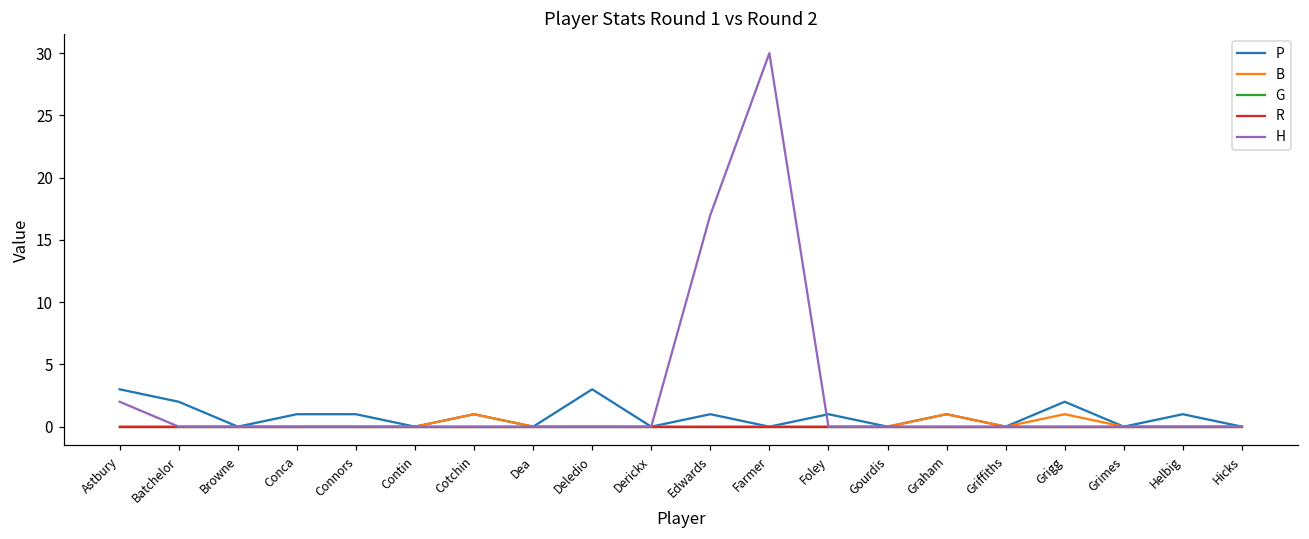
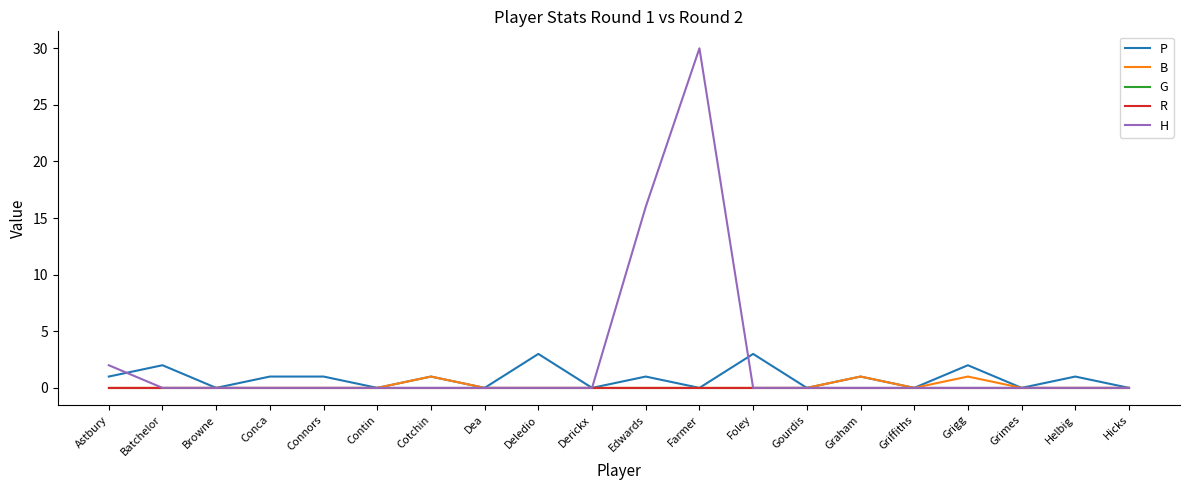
P, Astbury: 3 -> 1
H, Edwards: 17 -> 16
P, Foley: 1 -> 3
